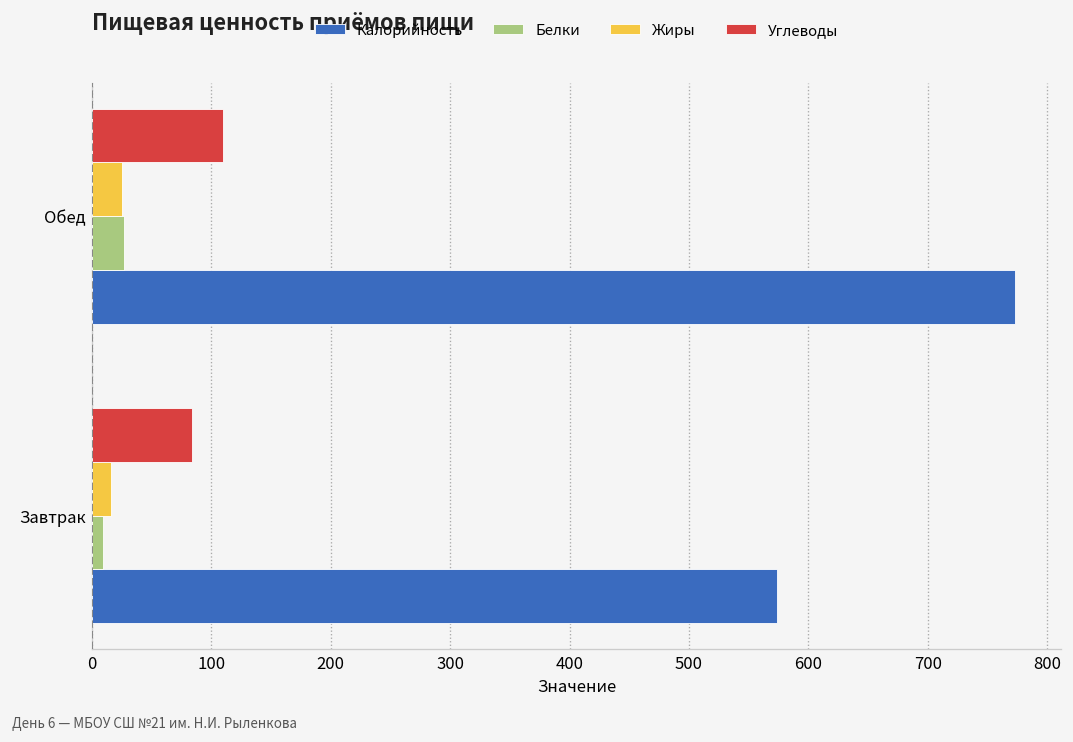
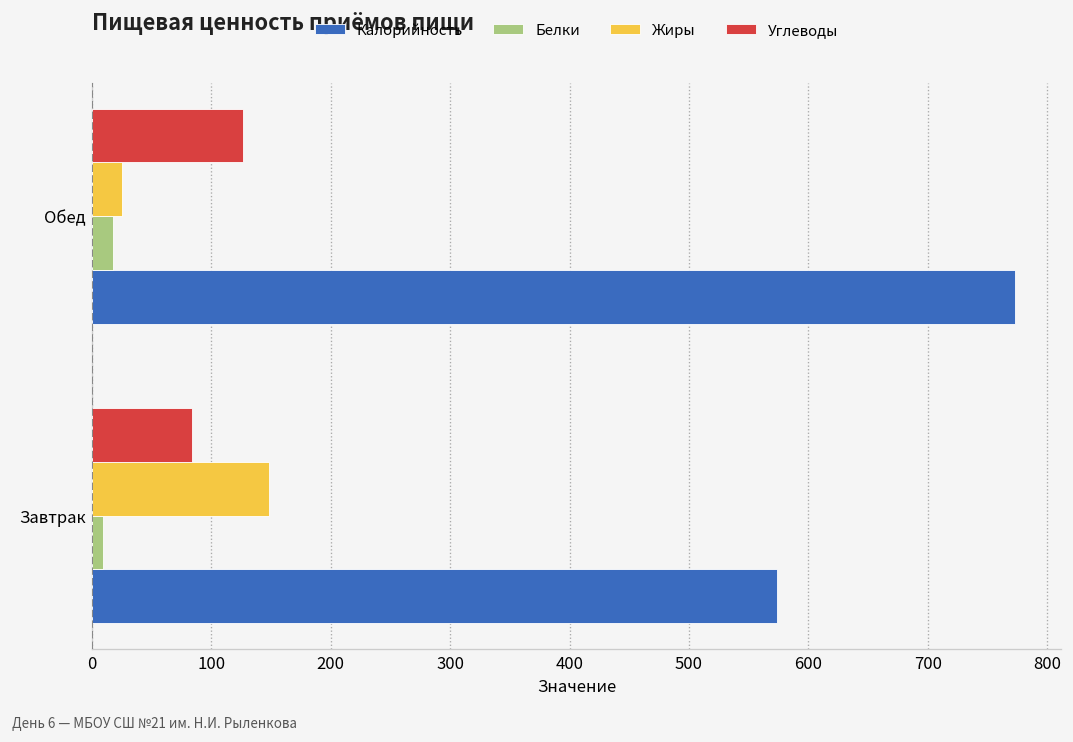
Углеводы, Обед: 110 -> 130
Белки, Обед: 30 -> 20
Жиры, Завтрак: 20 -> 150
